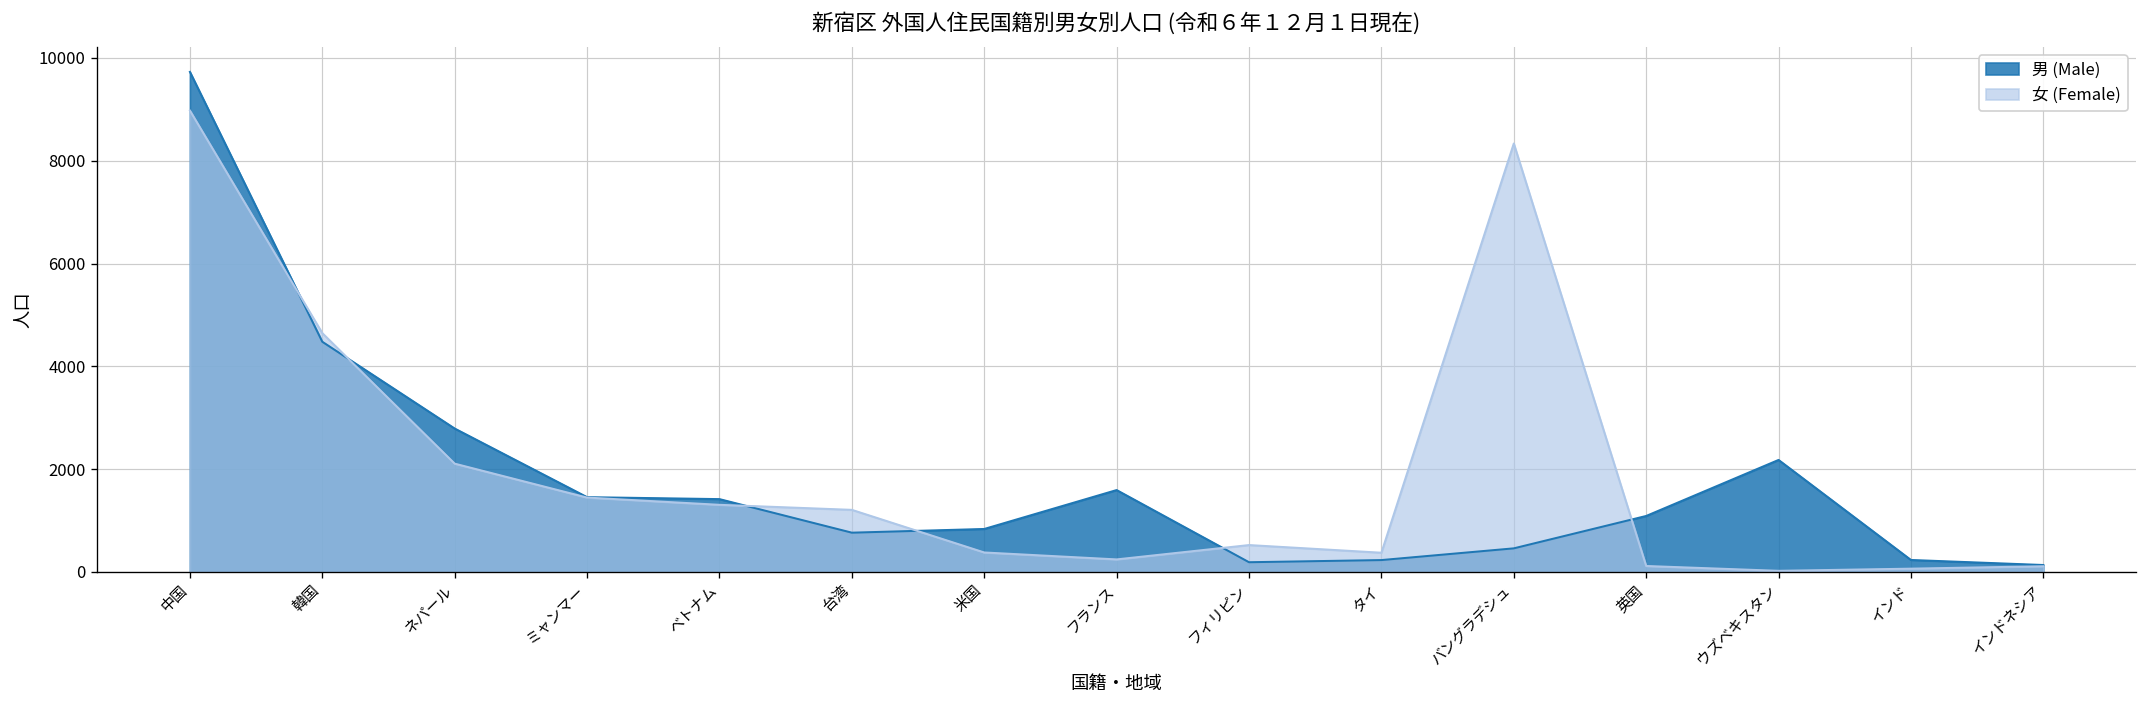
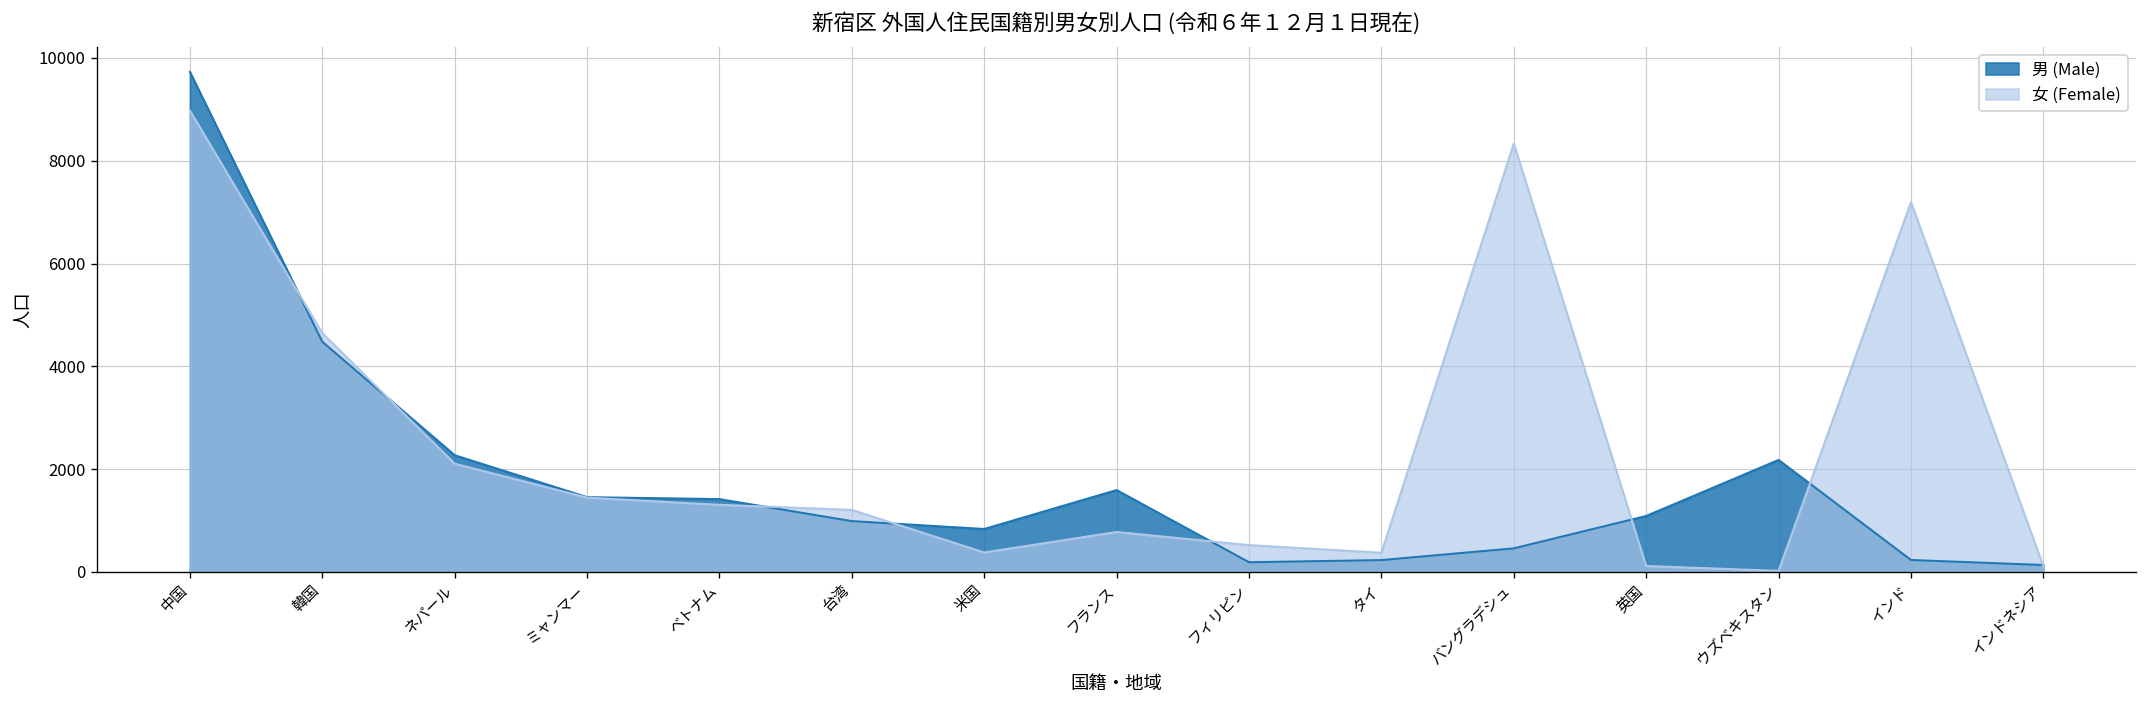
男 (Male), ネパール: 2800 -> 2300
男 (Male), 台湾: 800 -> 1000
女 (Female), フランス: 200 -> 800
女 (Female), インド: 100 -> 7200
